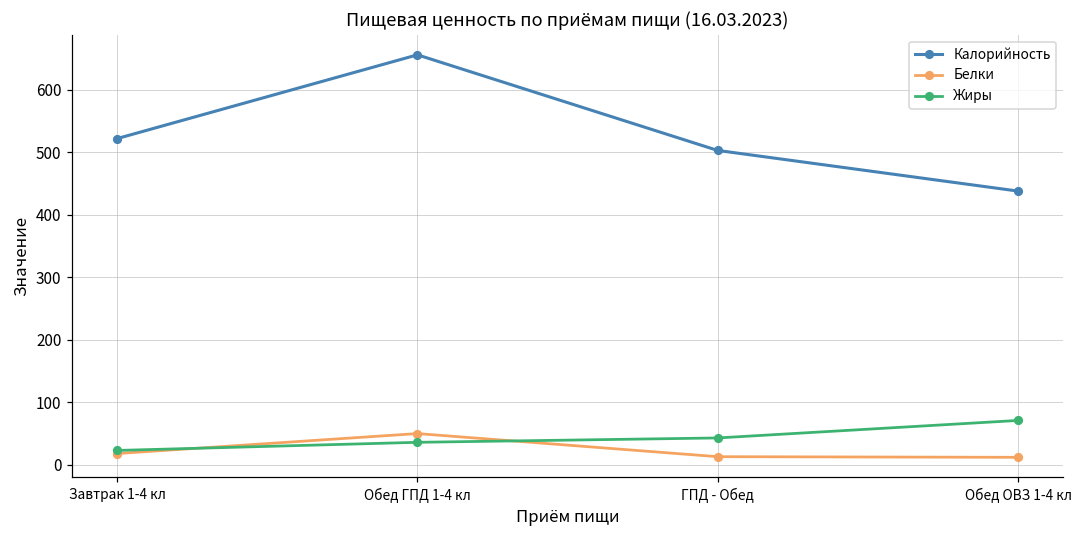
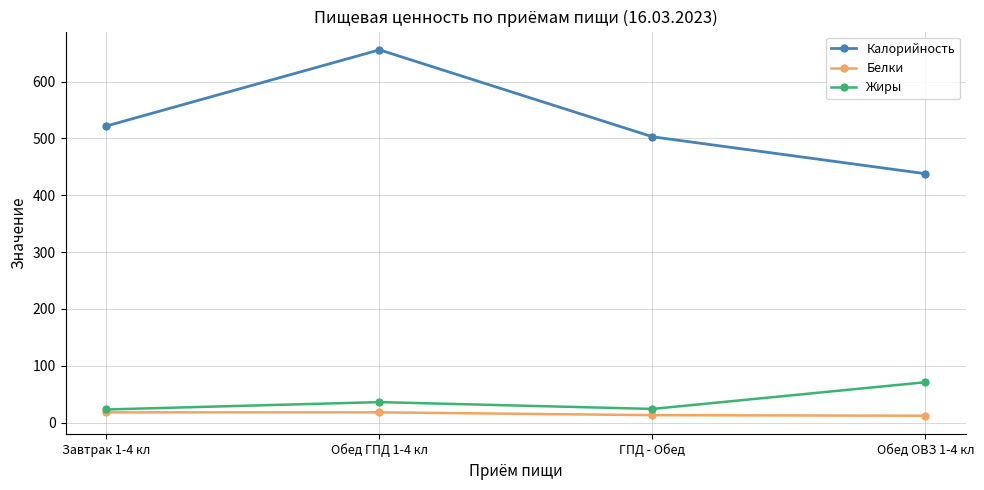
Белки, Обед ГПД 1-4 кл: 50 -> 20
Жиры, ГПД - Обед: 40 -> 20
